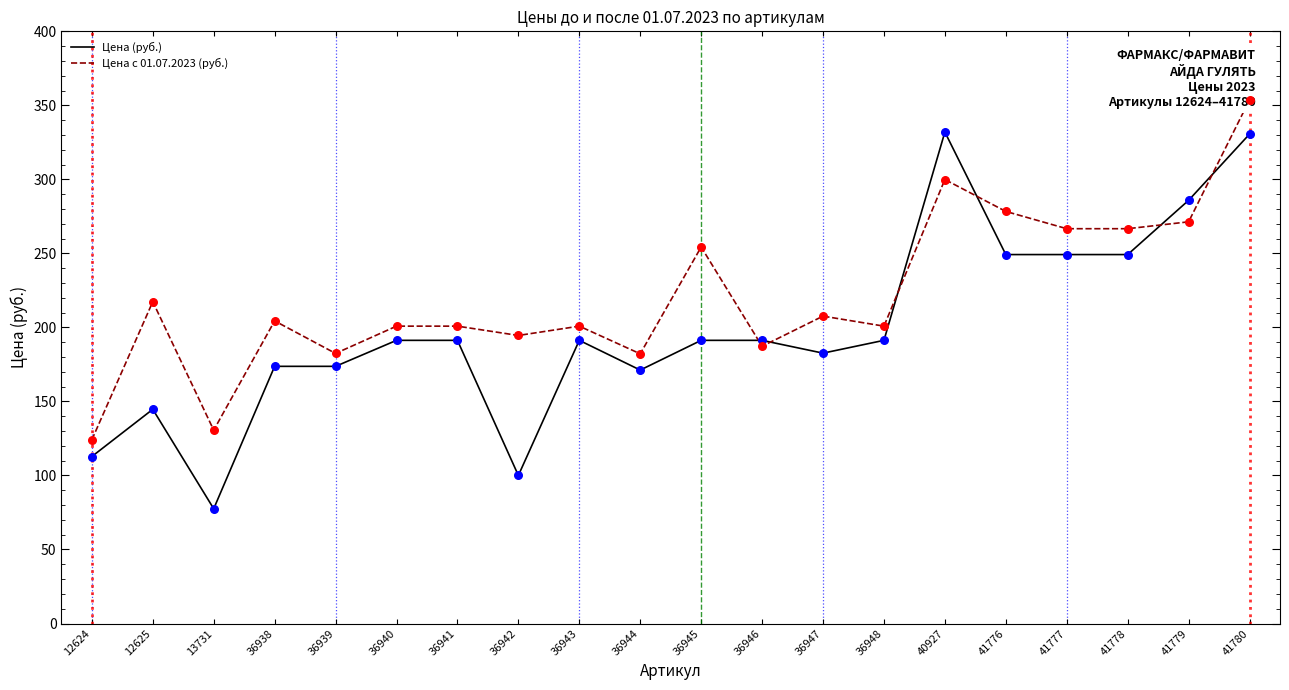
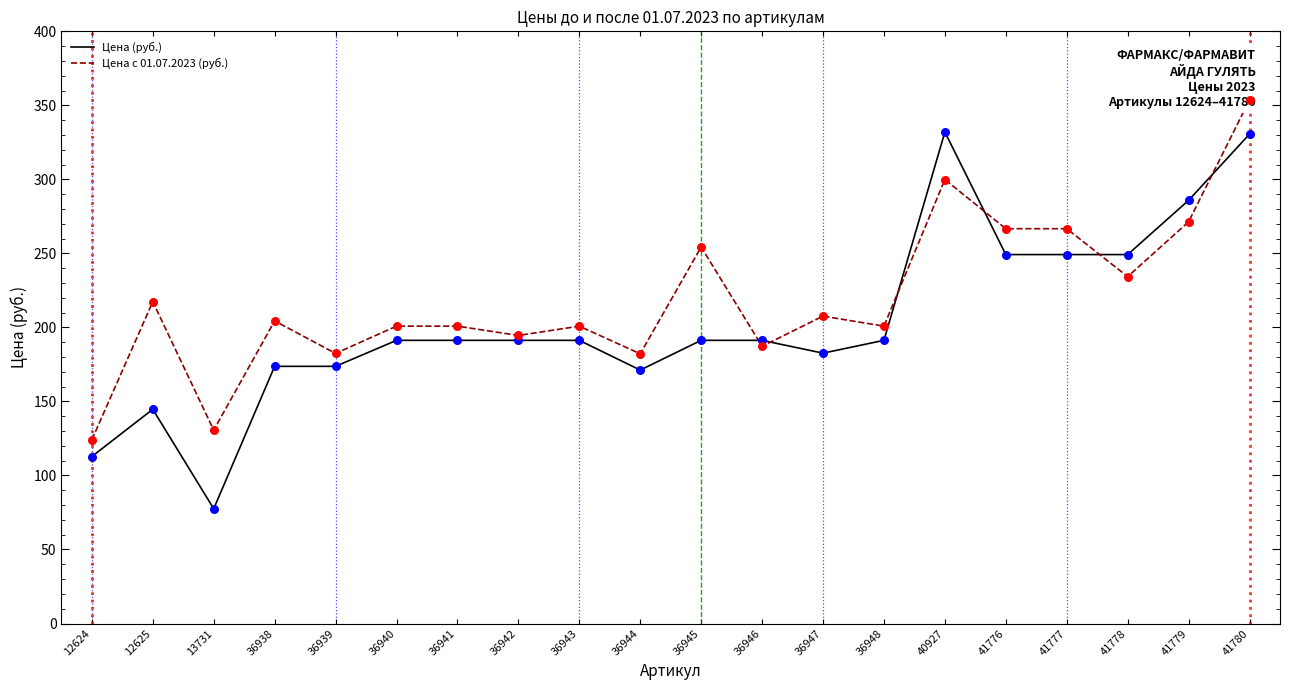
Цена (руб.), 36942: 100 -> 191
Цена с 01.07.2023 (руб.), 41776: 278 -> 267
Цена с 01.07.2023 (руб.), 41778: 267 -> 234
